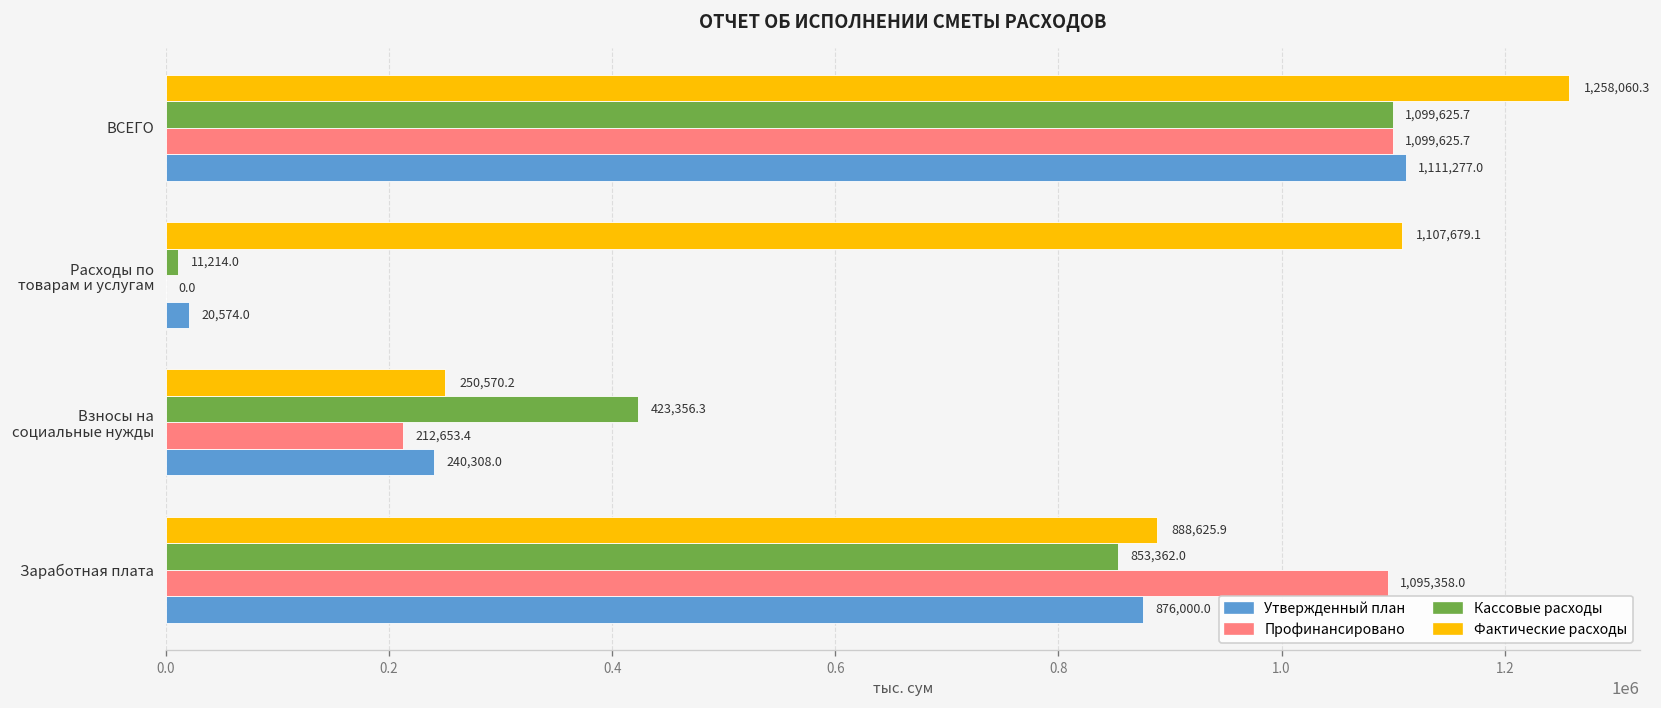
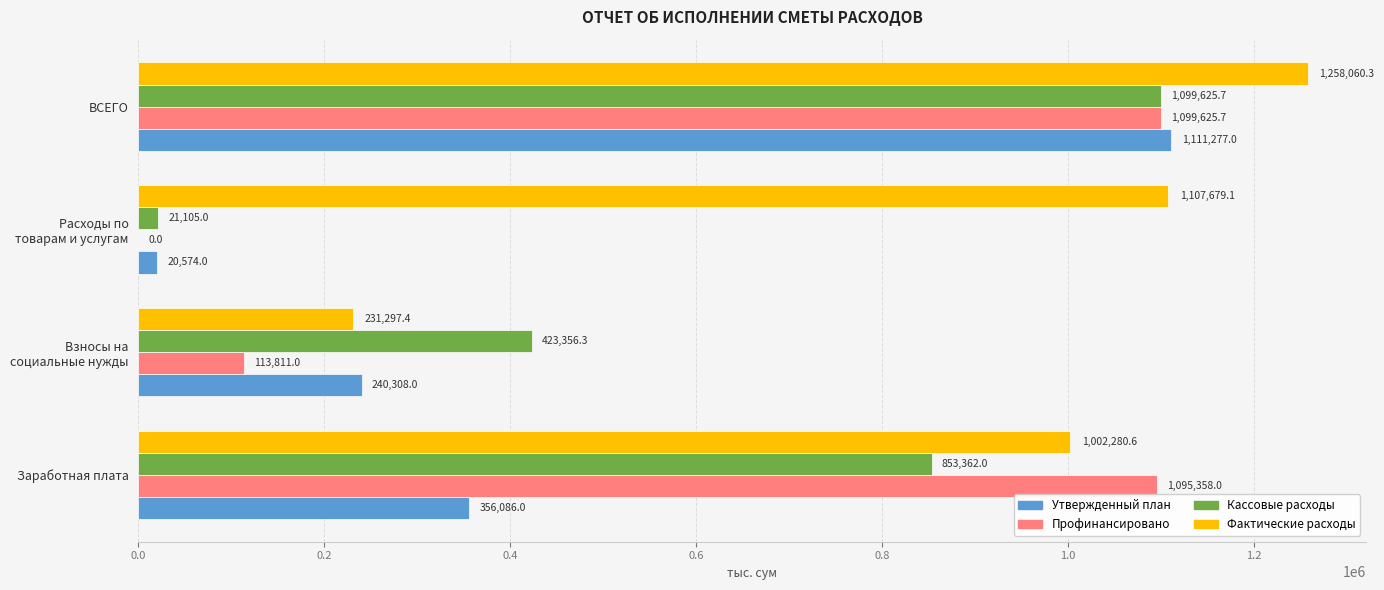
Кассовые расходы, Расходы по товарам и услугам: 11,214.0 -> 21,105.0
Фактические расходы, Взносы на социальные нужды: 250,570.2 -> 231,297.4
Профинансировано, Взносы на социальные нужды: 212,653.4 -> 113,811.0
Фактические расходы, Заработная плата: 888,625.9 -> 1,002,280.6
Утвержденный план, Заработная плата: 876,000.0 -> 356,086.0
